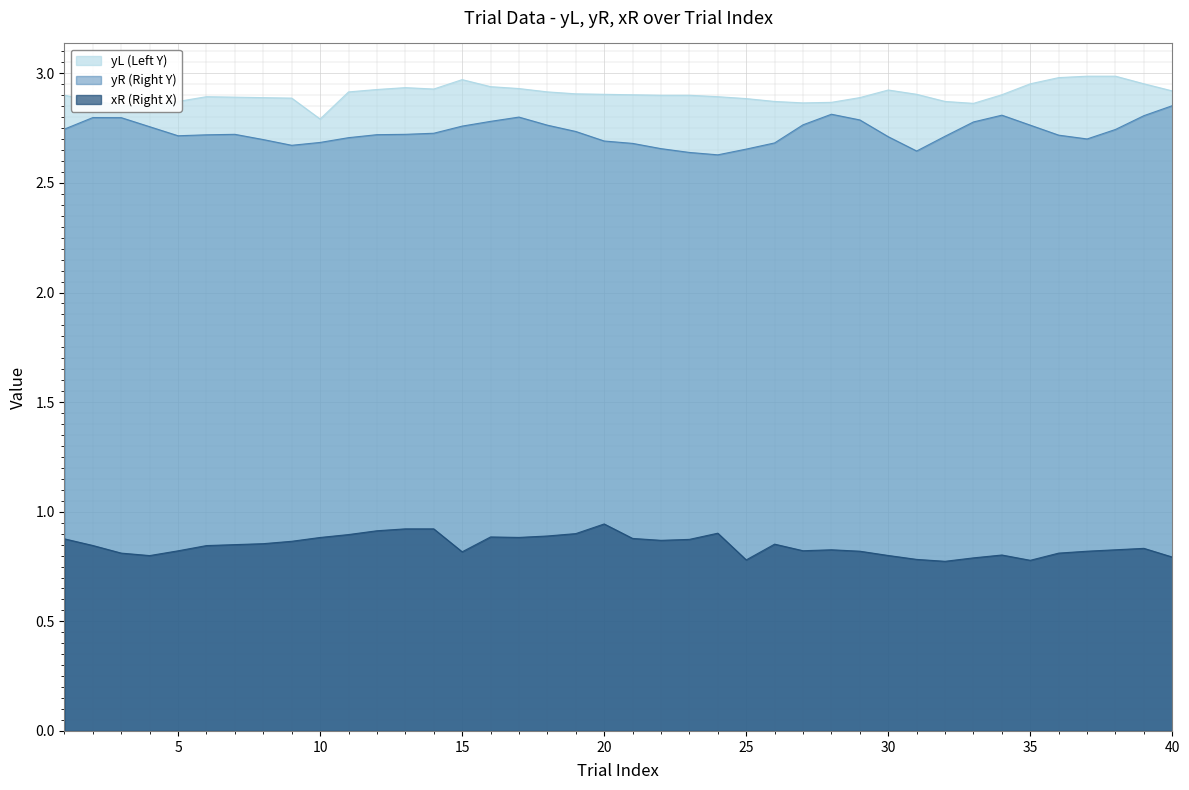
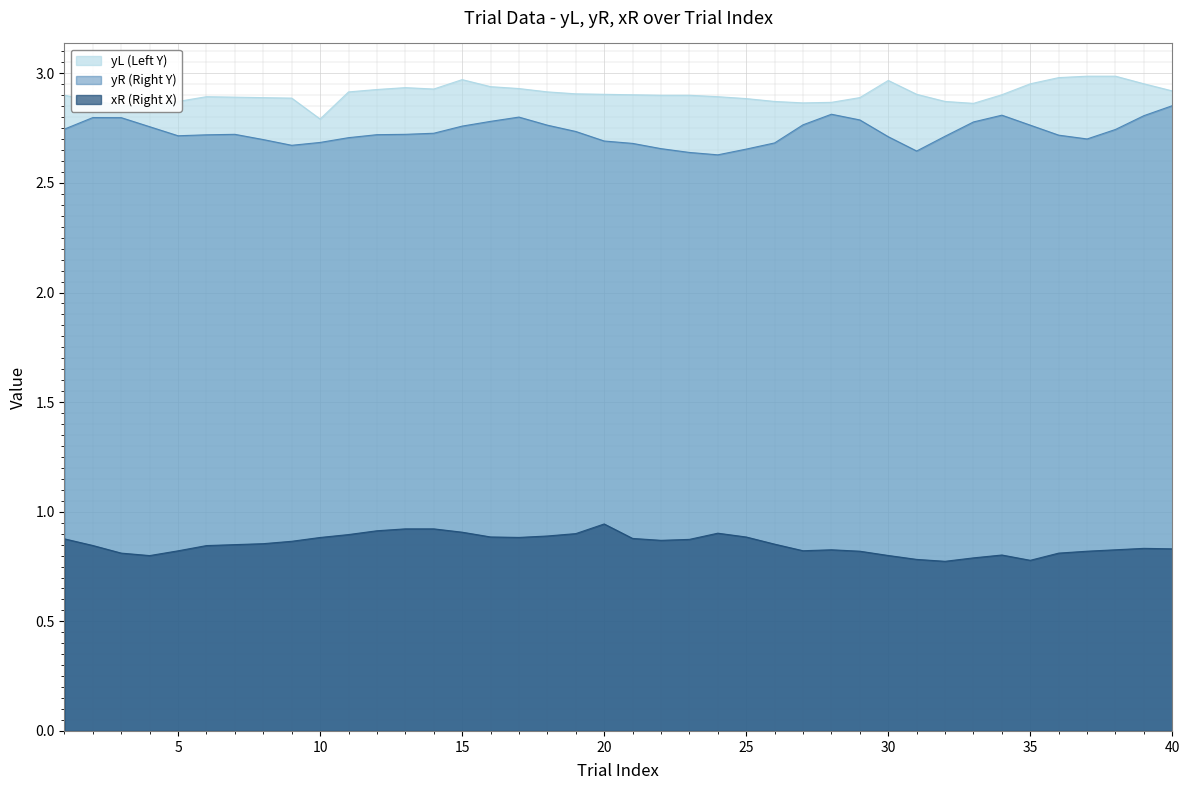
xR (Right X), 15: 0.82 -> 0.91
xR (Right X), 25: 0.78 -> 0.88
yL (Left Y), 30: 2.92 -> 2.97
xR (Right X), 40: 0.79 -> 0.83
